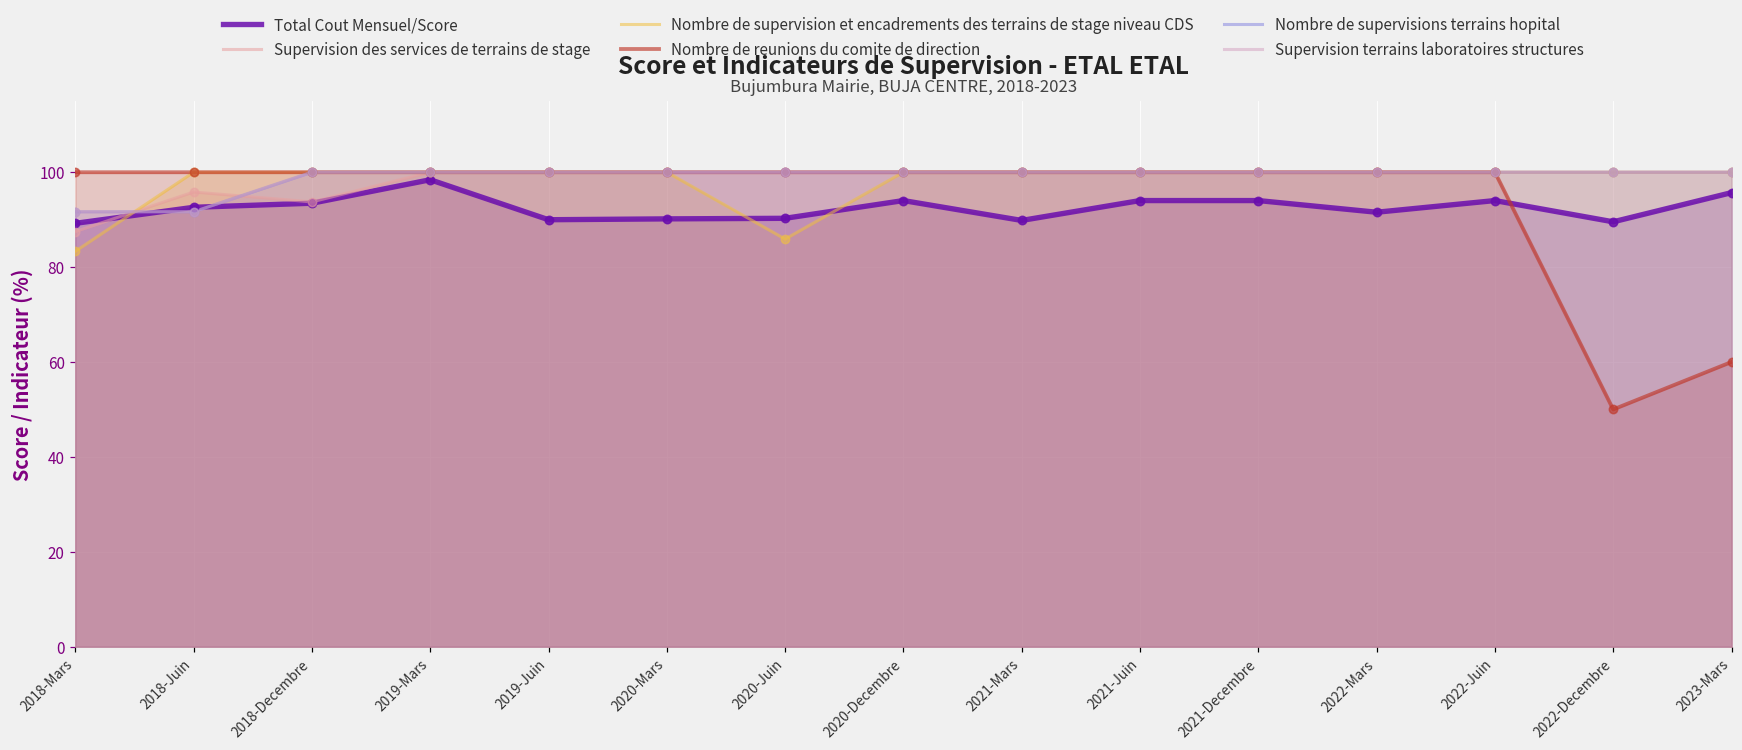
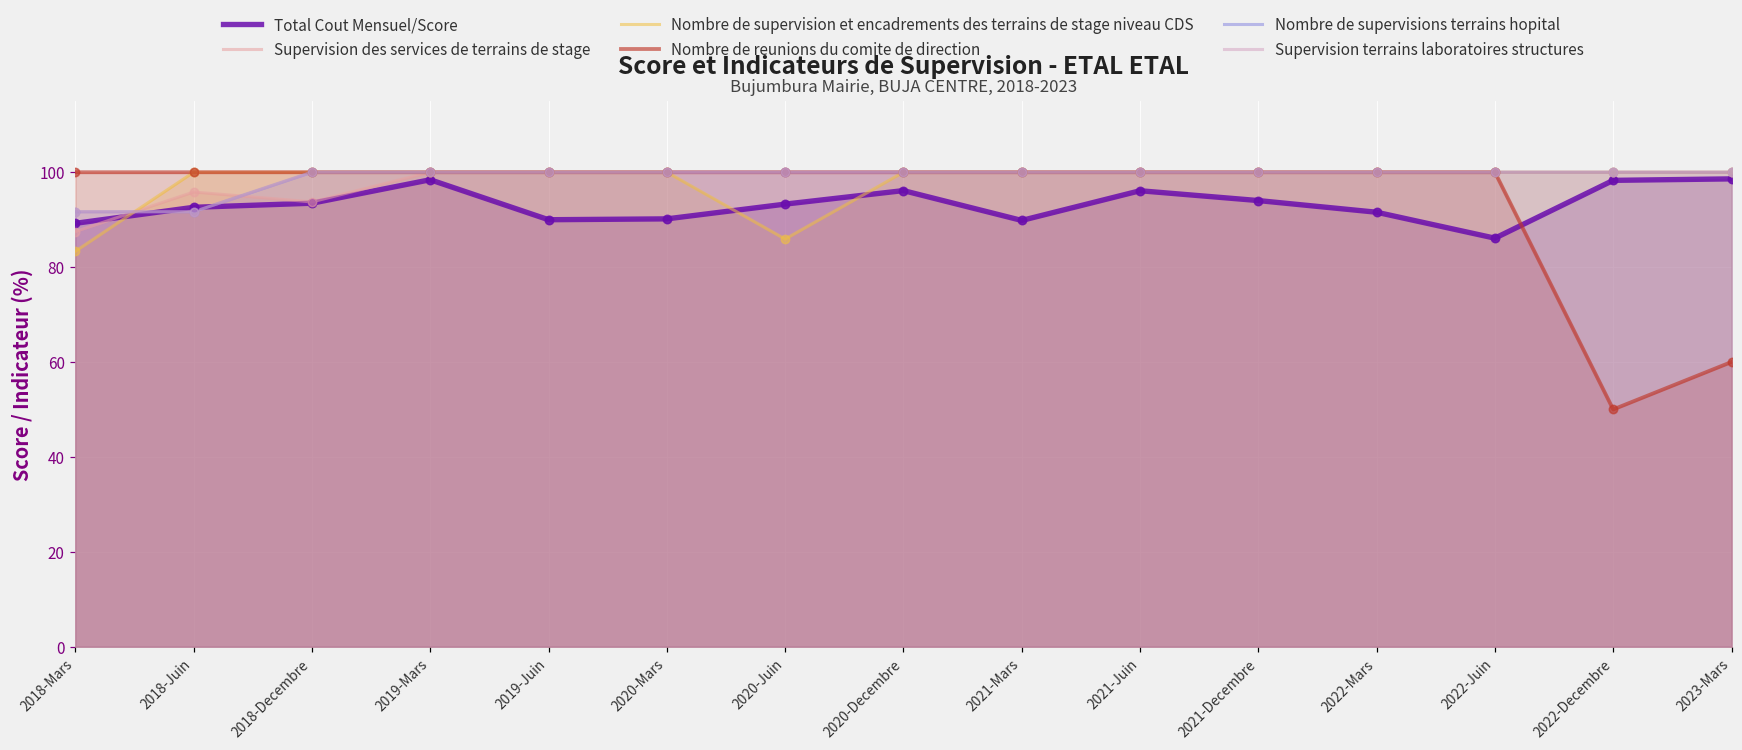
Total Cout Mensuel/Score, 2020-Juin: 90 -> 93
Total Cout Mensuel/Score, 2020-Decembre: 94 -> 96
Total Cout Mensuel/Score, 2021-Juin: 94 -> 96
Total Cout Mensuel/Score, 2022-Juin: 94 -> 86
Total Cout Mensuel/Score, 2022-Decembre: 90 -> 98
Total Cout Mensuel/Score, 2023-Mars: 96 -> 99
